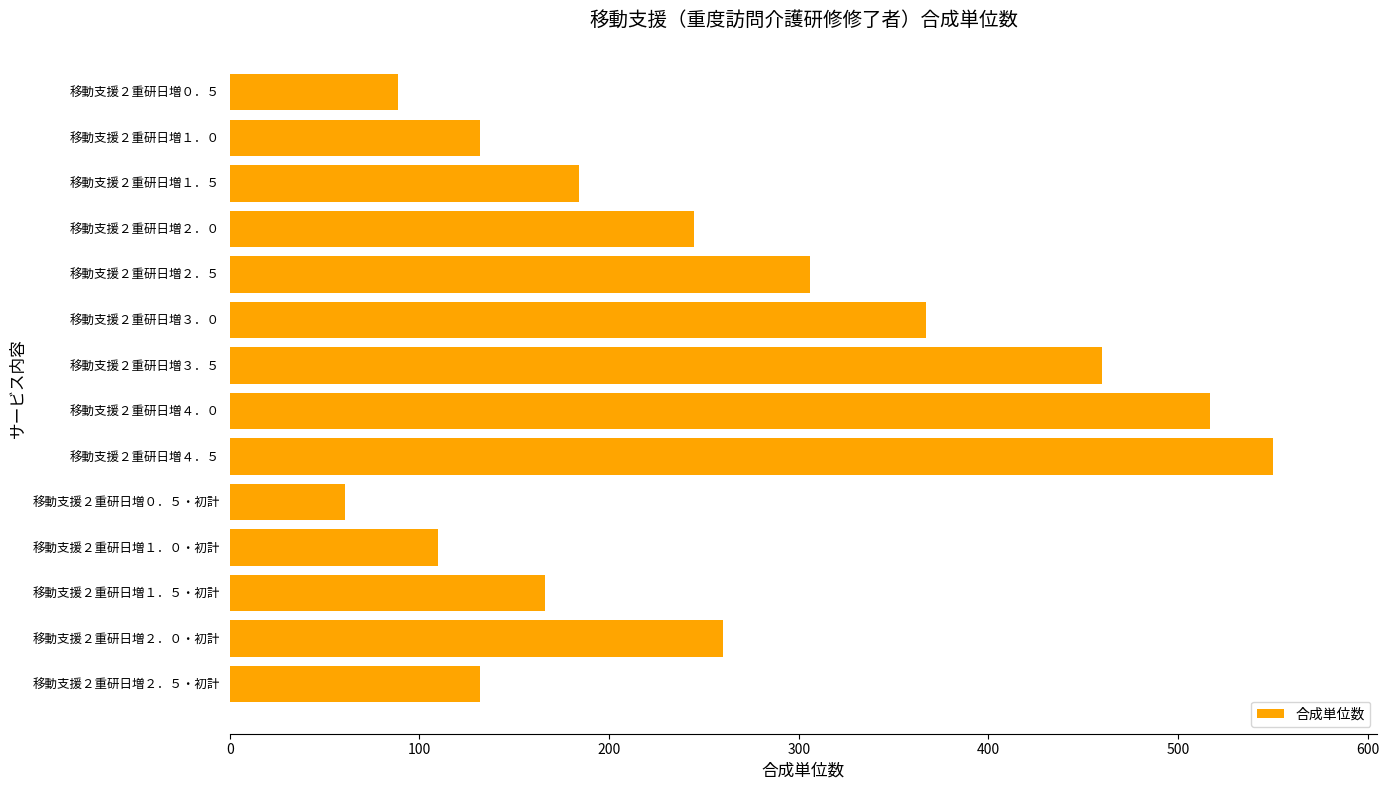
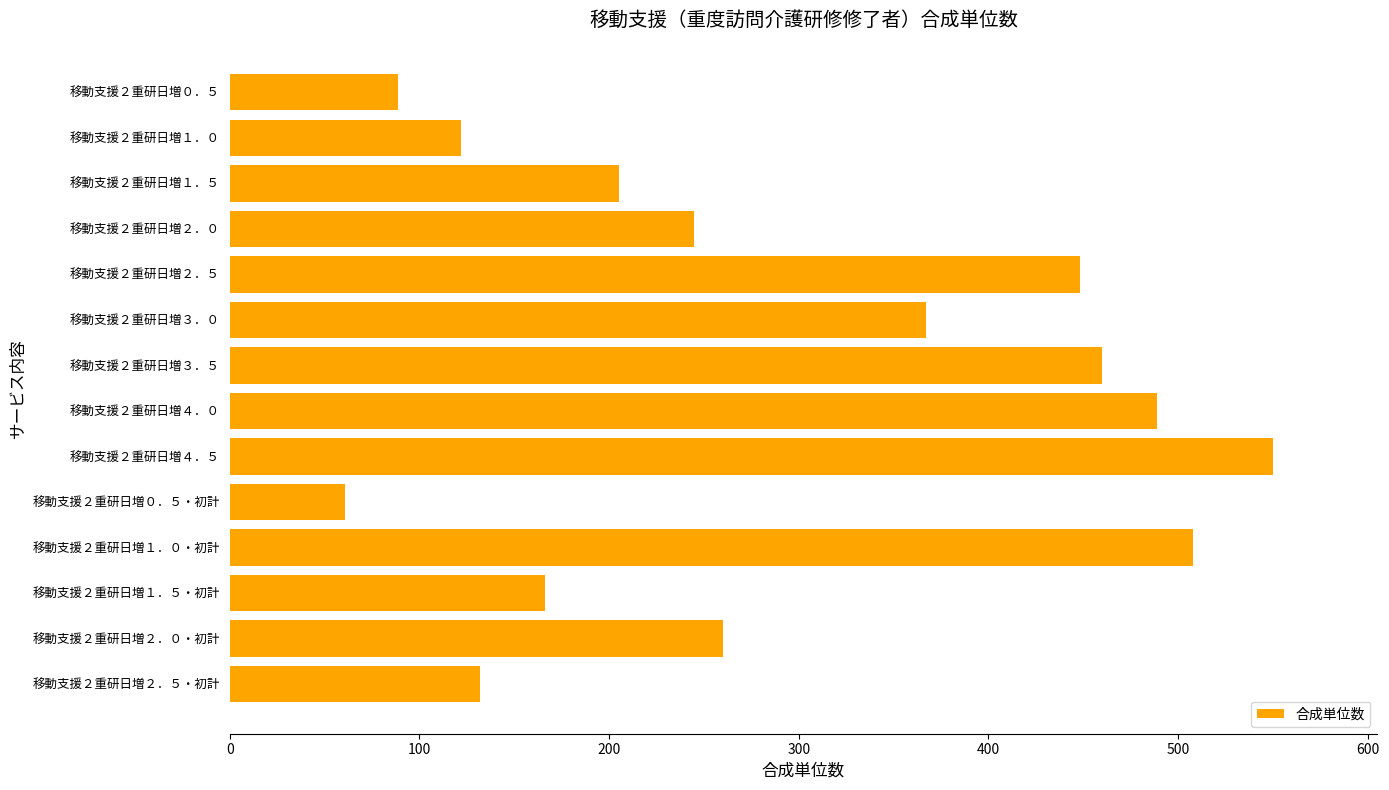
移動支援２重研日増１．０: 132 -> 122
移動支援２重研日増１．５: 184 -> 205
移動支援２重研日増２．５: 306 -> 448
移動支援２重研日増４．０: 517 -> 489
移動支援２重研日増１．０・初計: 110 -> 508
